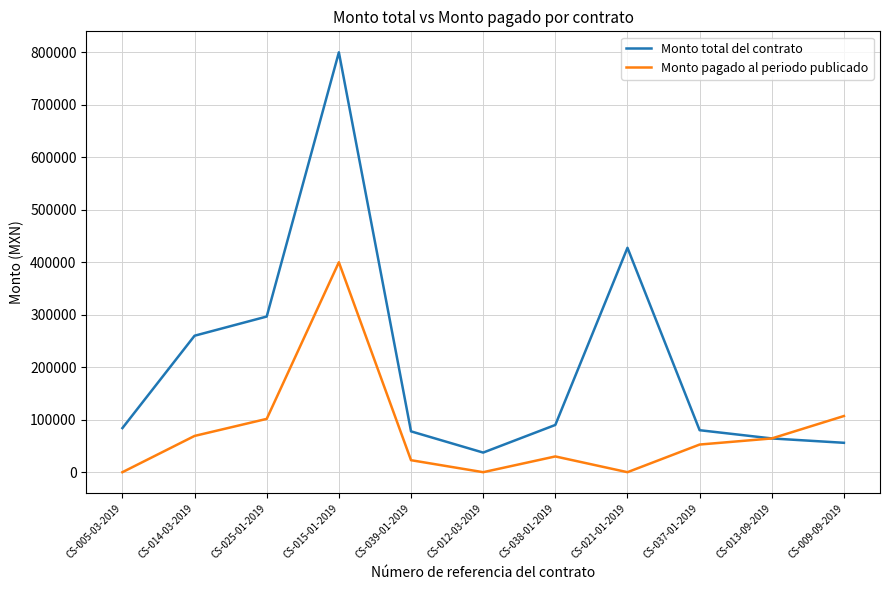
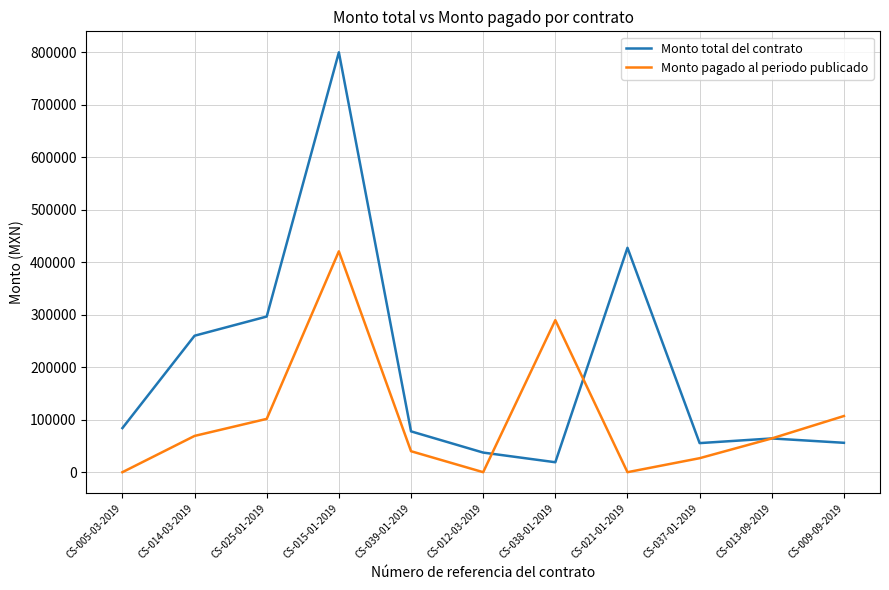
Monto pagado al periodo publicado, CS-015-01-2019: 400000 -> 420000
Monto pagado al periodo publicado, CS-039-01-2019: 20000 -> 40000
Monto total del contrato, CS-038-01-2019: 90000 -> 20000
Monto pagado al periodo publicado, CS-038-01-2019: 30000 -> 290000
Monto total del contrato, CS-037-01-2019: 80000 -> 60000
Monto pagado al periodo publicado, CS-037-01-2019: 50000 -> 30000
